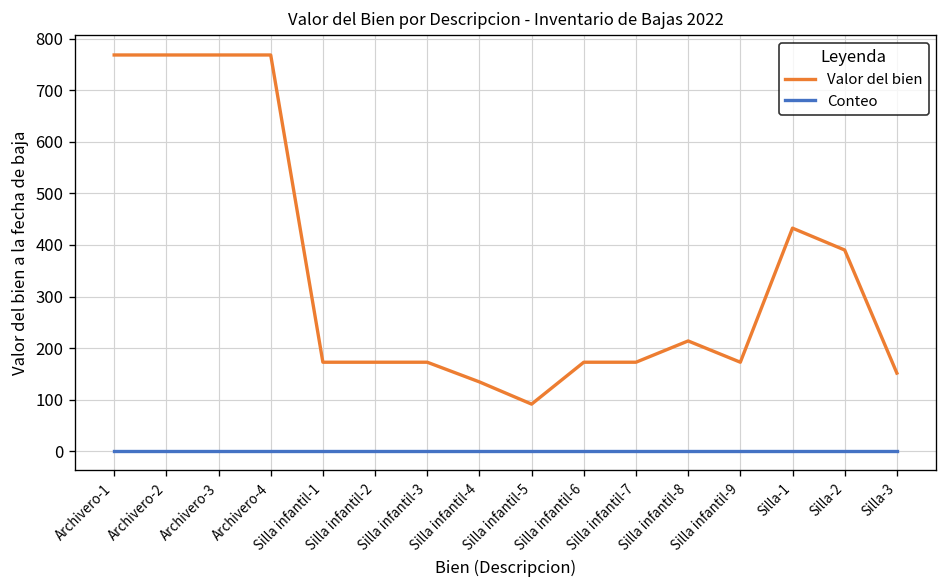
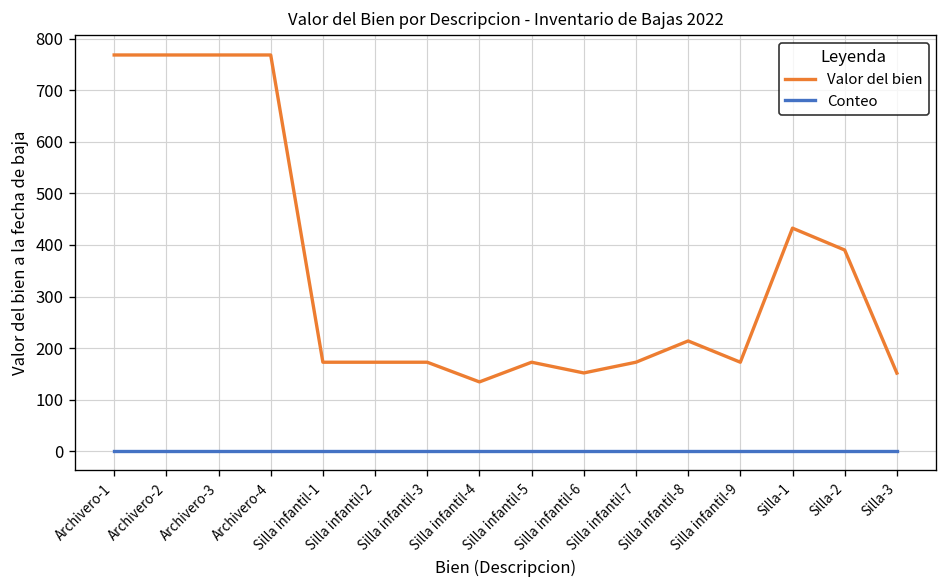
Valor del bien, Silla infantil-5: 90 -> 170
Valor del bien, Silla infantil-6: 170 -> 150
